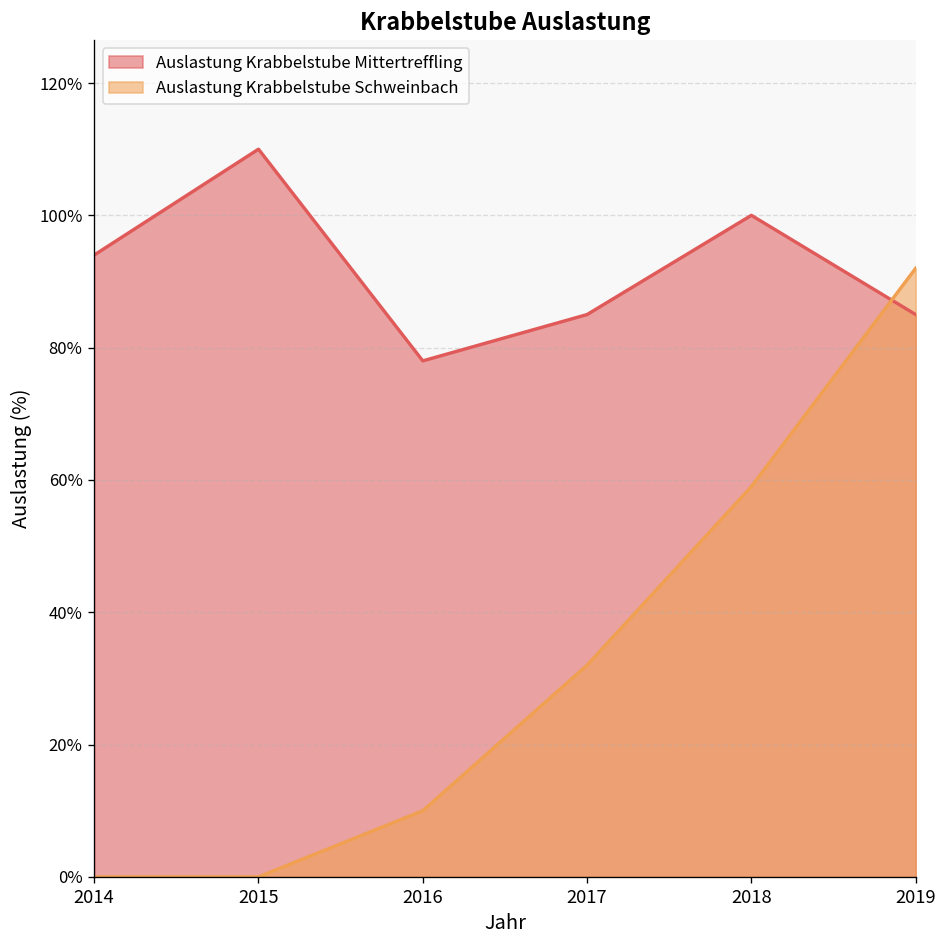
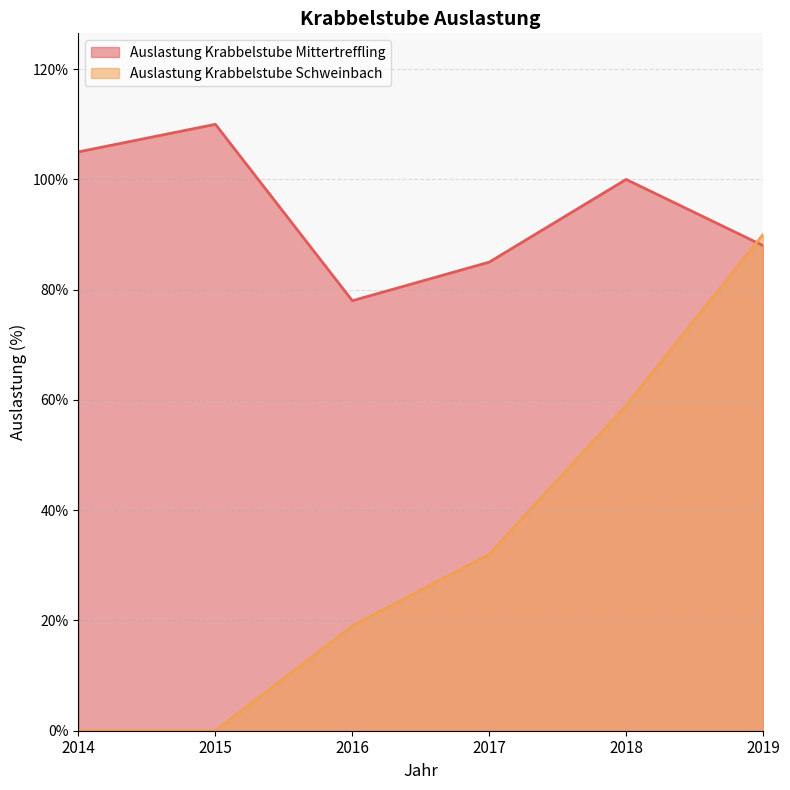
Auslastung Krabbelstube Mittertreffling, 2014: 94% -> 105%
Auslastung Krabbelstube Schweinbach, 2016: 10% -> 19%
Auslastung Krabbelstube Mittertreffling, 2019: 85% -> 88%
Auslastung Krabbelstube Schweinbach, 2019: 92% -> 90%
